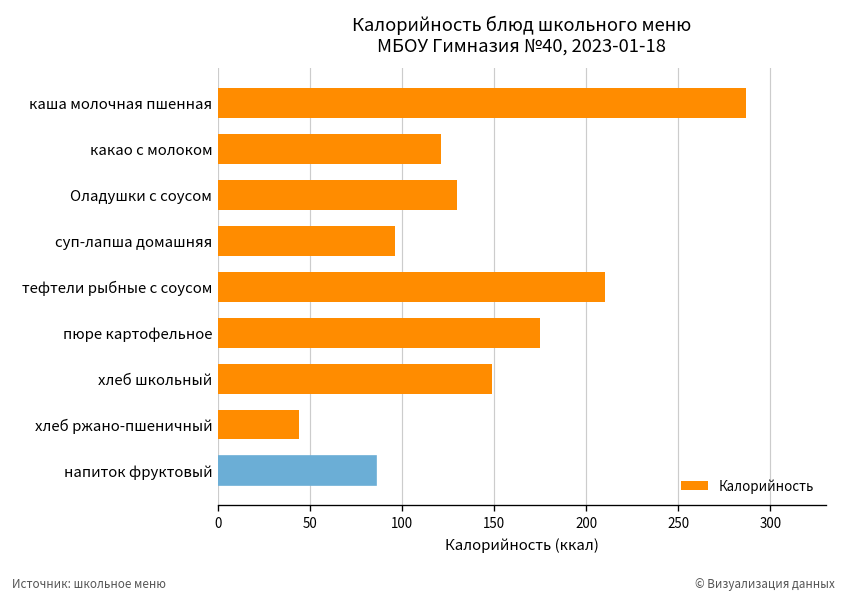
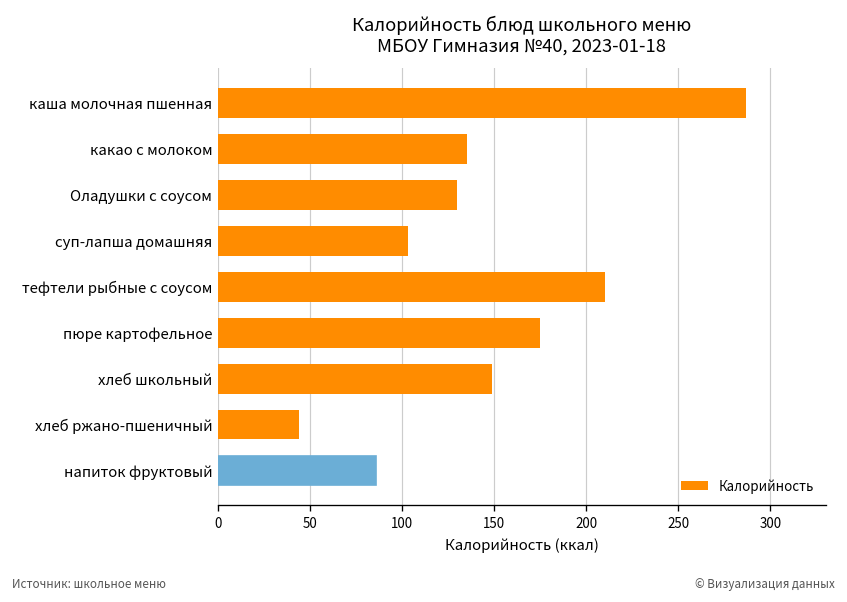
какао с молоком: 121 -> 135
суп-лапша домашняя: 96 -> 103
